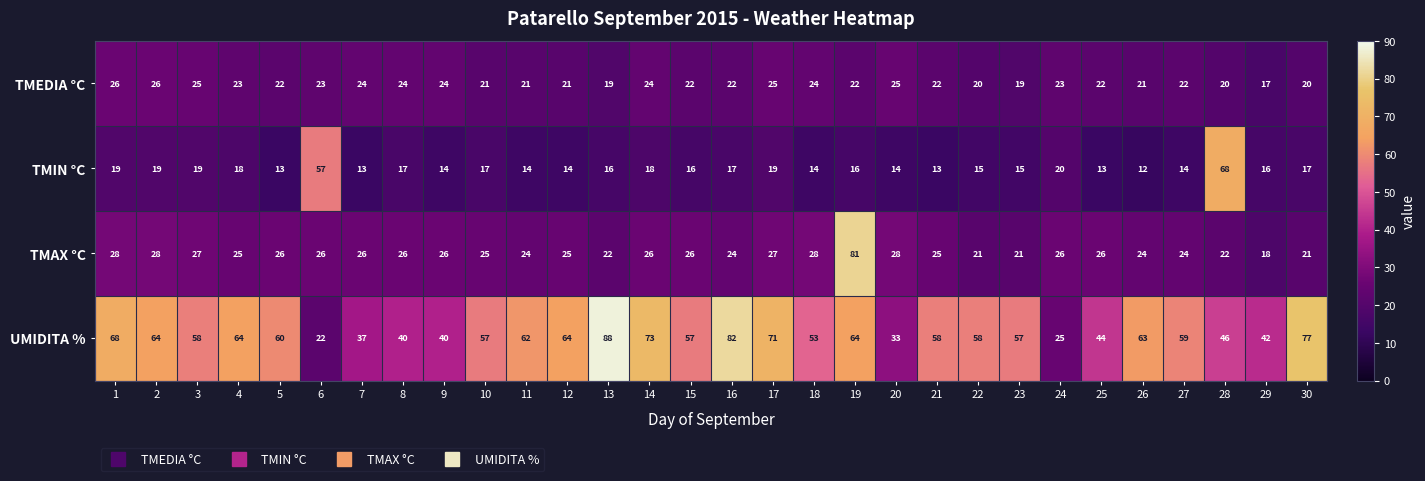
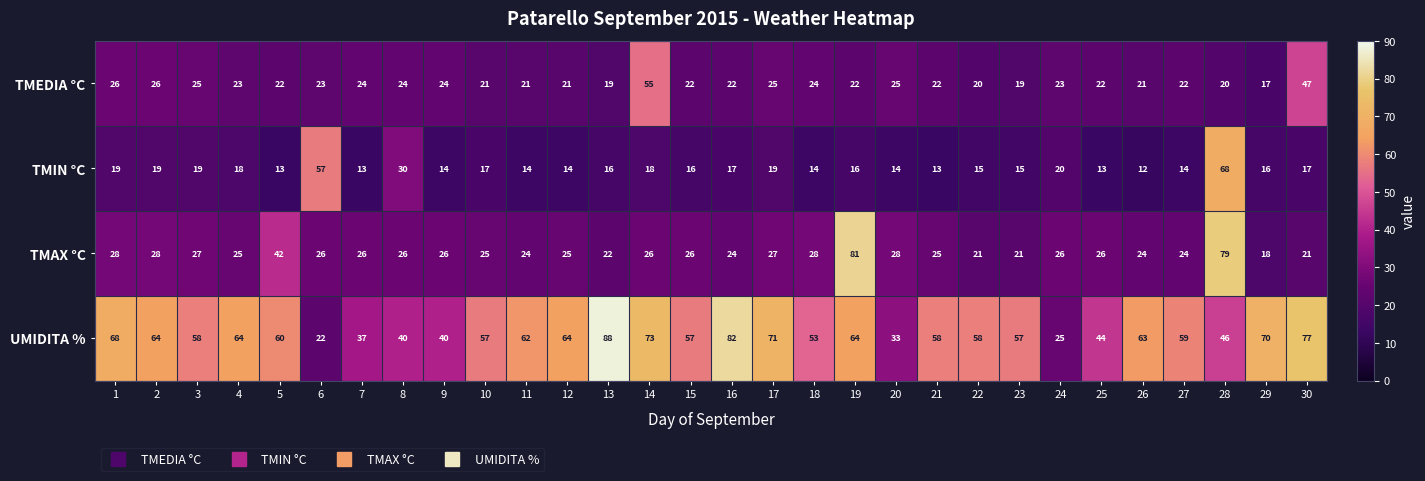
TMEDIA °C, 14: 24 -> 55
TMEDIA °C, 30: 20 -> 47
TMIN °C, 8: 17 -> 30
TMAX °C, 5: 26 -> 42
TMAX °C, 28: 22 -> 79
UMIDITA %, 29: 42 -> 70
